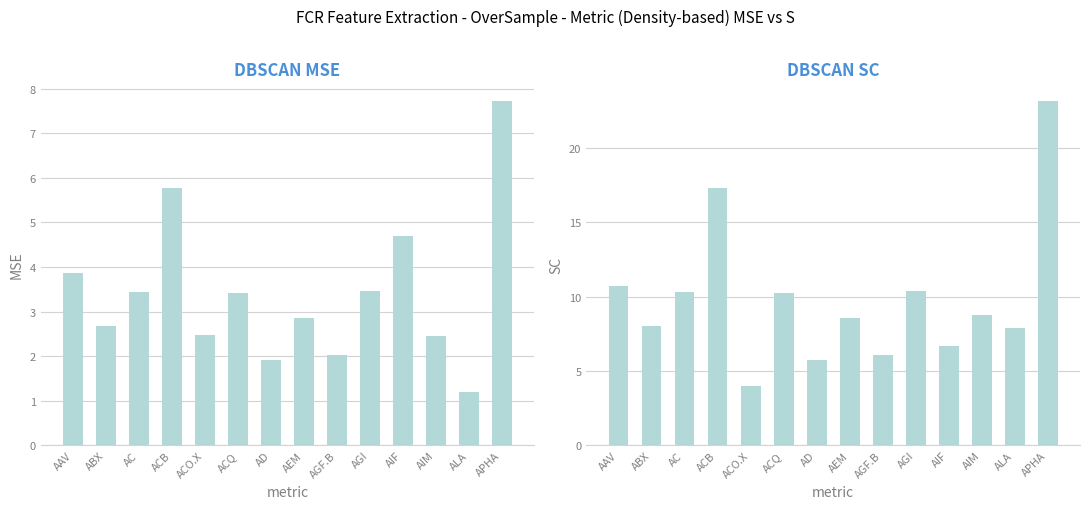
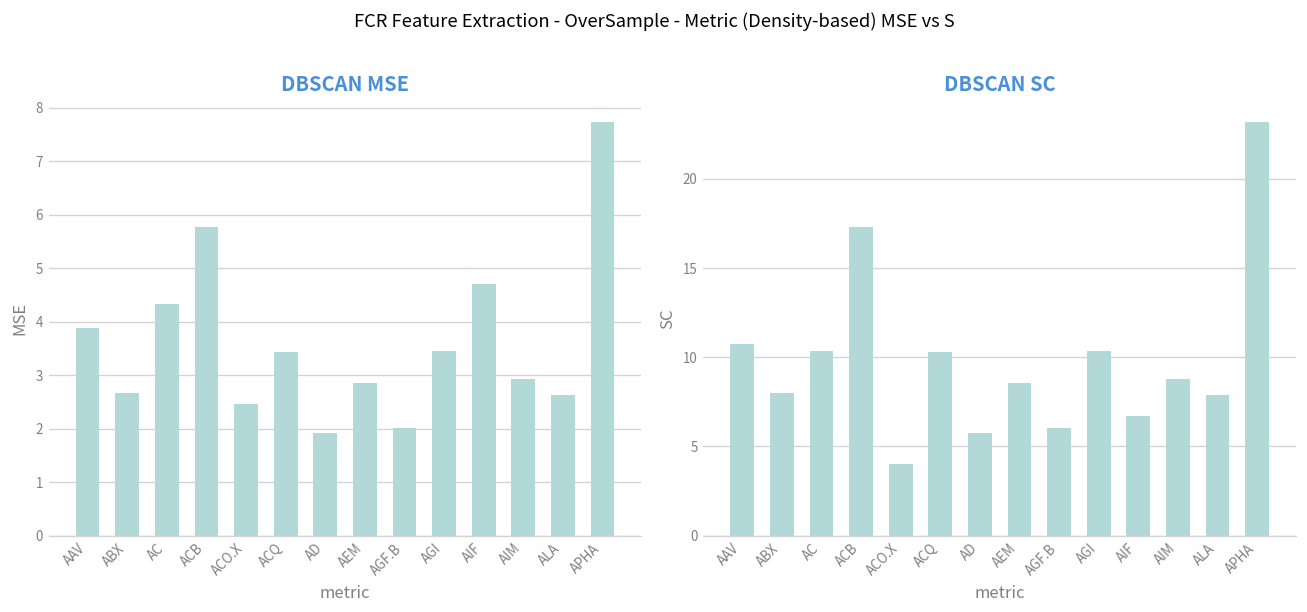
DBSCAN MSE, AC: 3.4 -> 4.3
DBSCAN MSE, AIM: 2.4 -> 2.9
DBSCAN MSE, ALA: 1.2 -> 2.6
